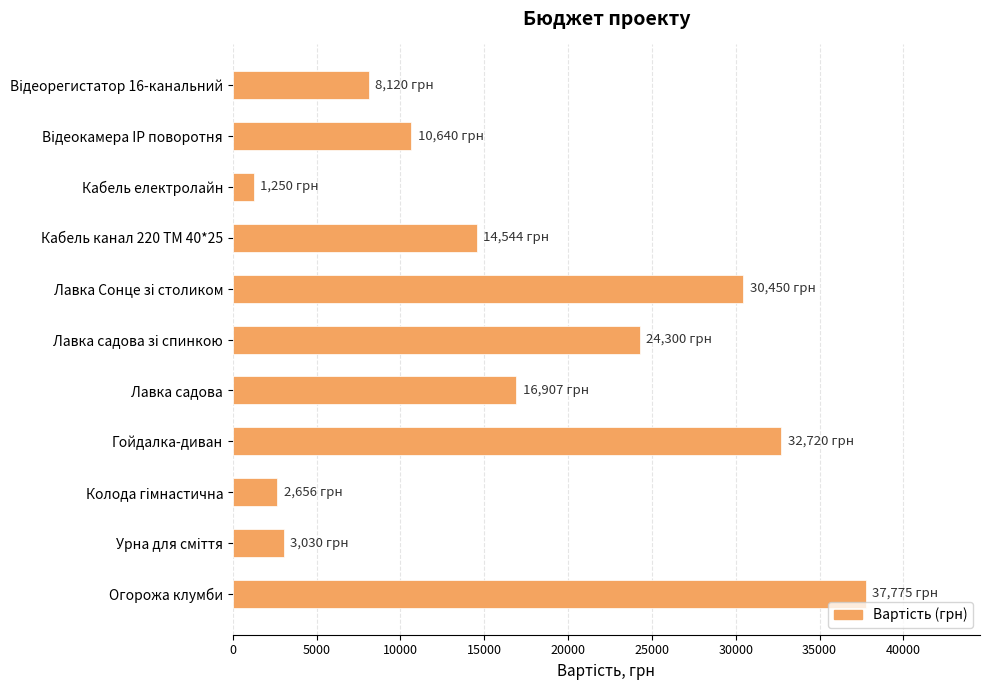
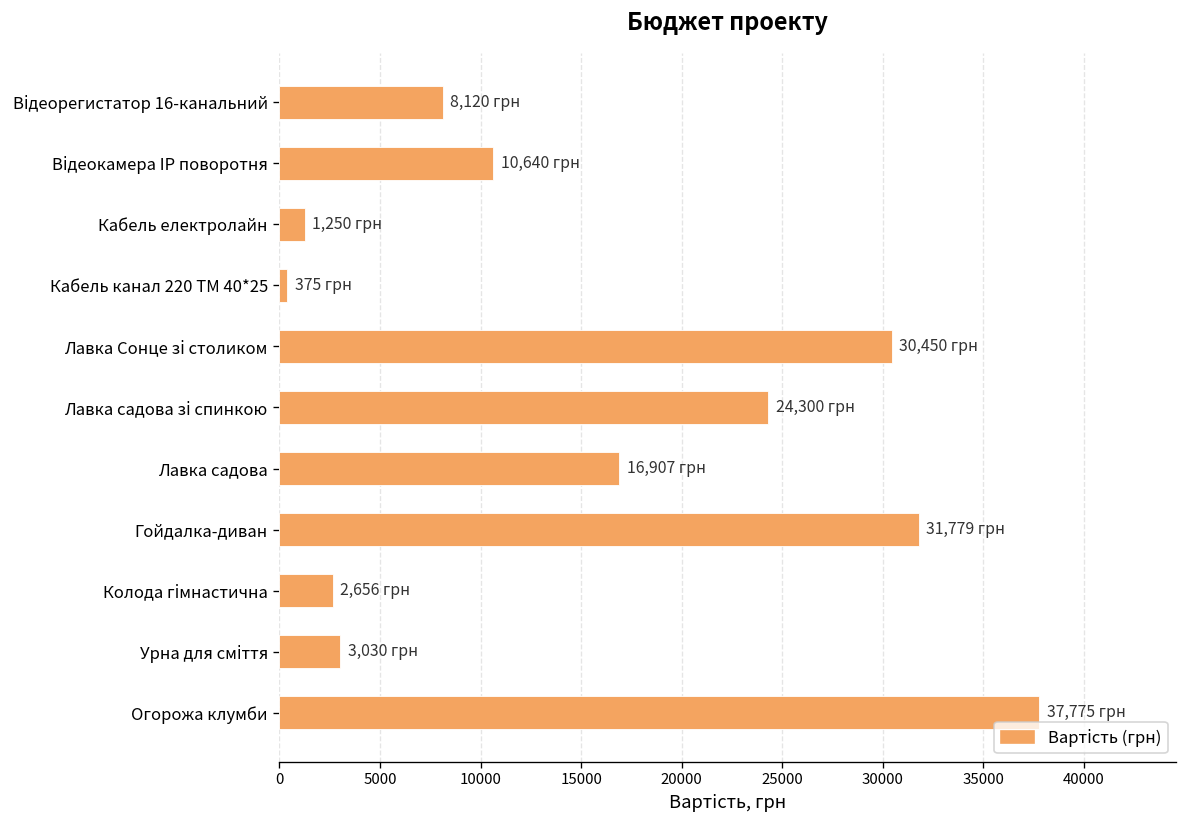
Кабель канал 220 ТМ 40*25: 14,544 -> 375
Гойдалка-диван: 32,720 -> 31,779
